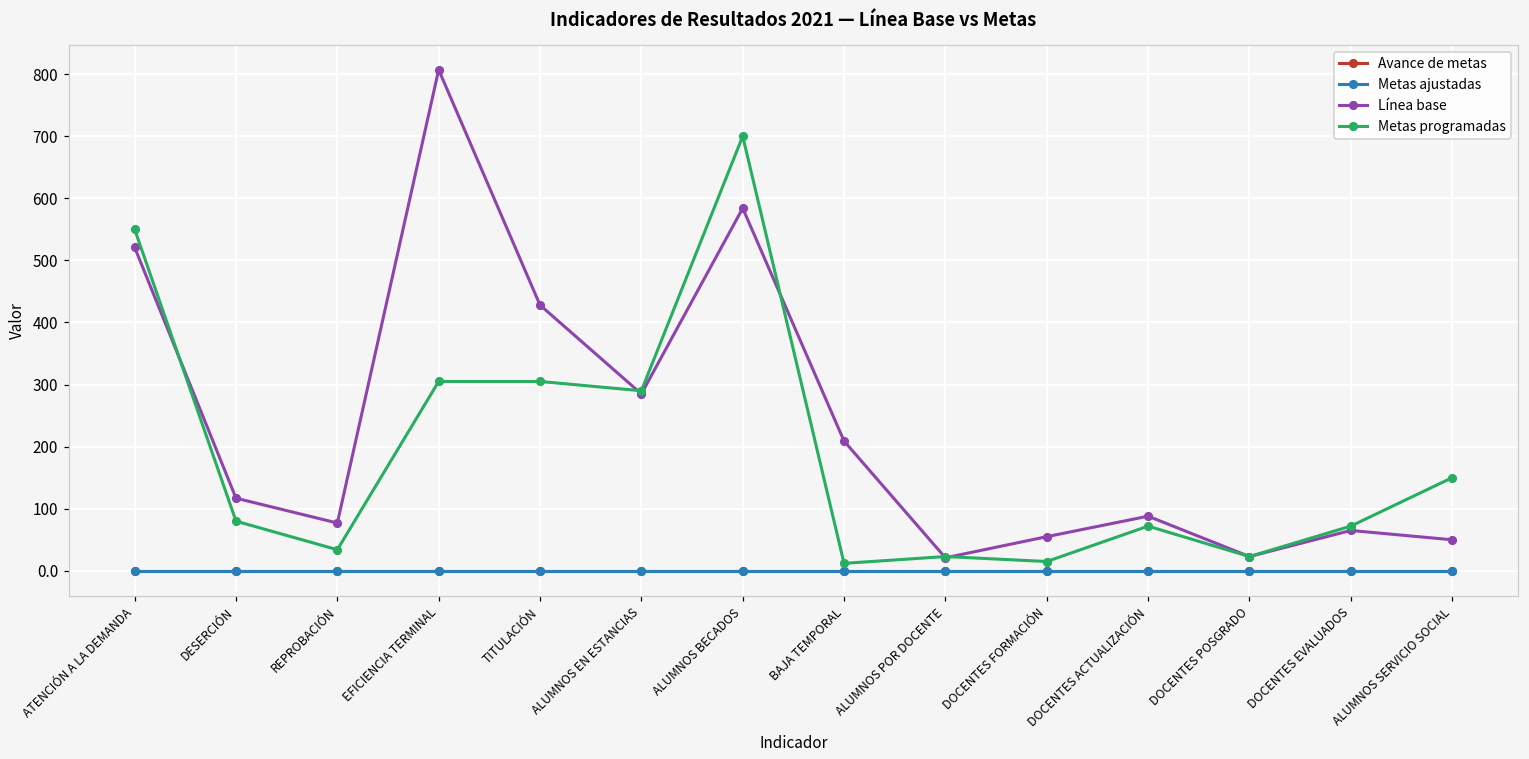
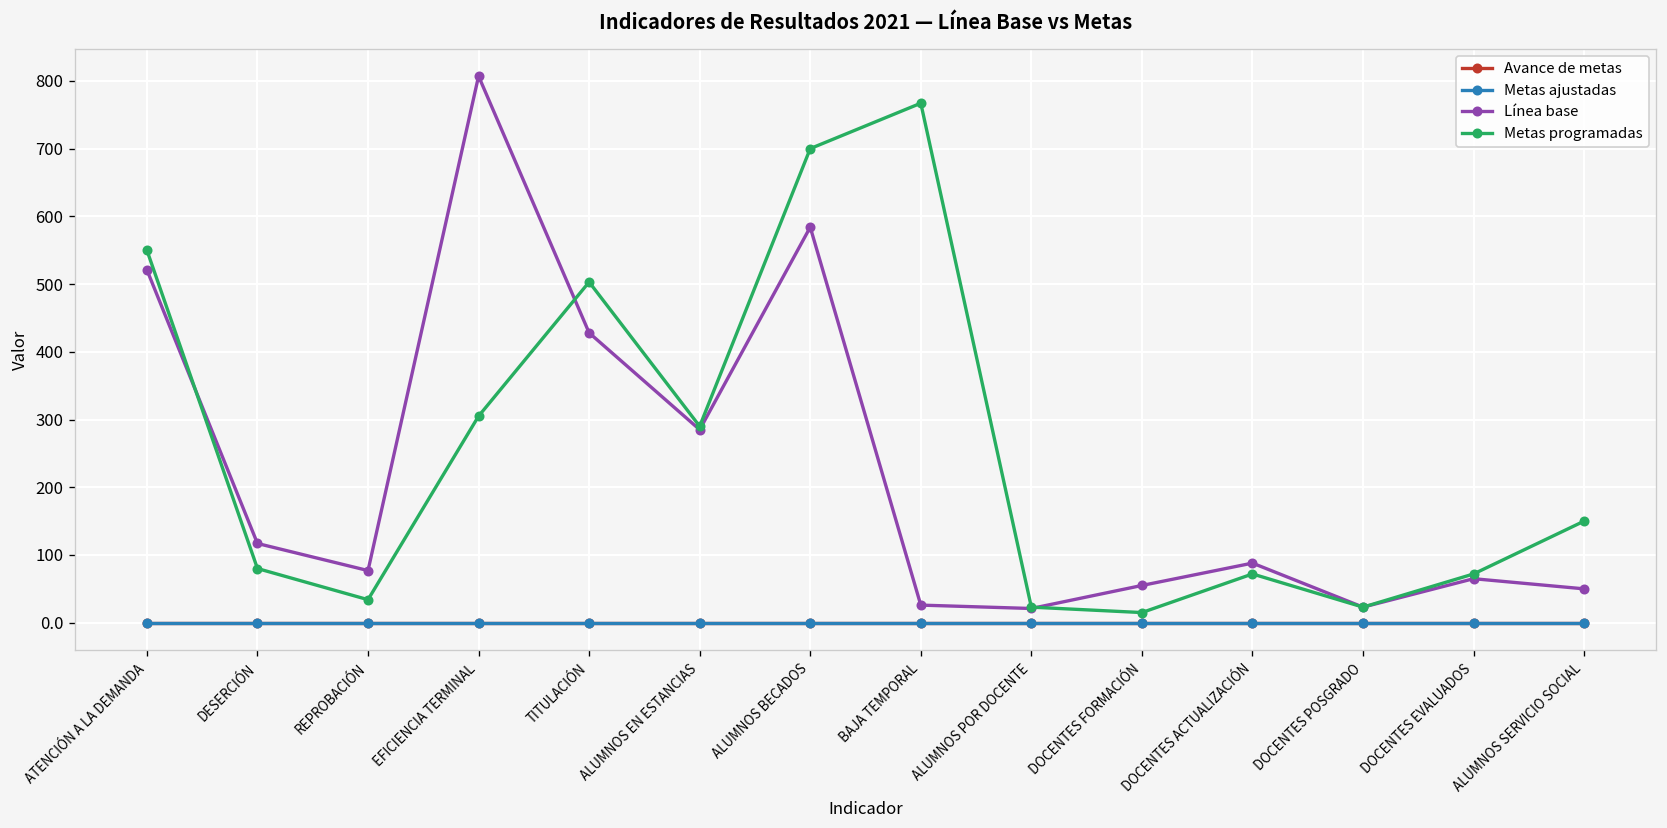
Metas programadas, TITULACIÓN: 310 -> 500
Línea base, BAJA TEMPORAL: 210 -> 30
Metas programadas, BAJA TEMPORAL: 10 -> 770
